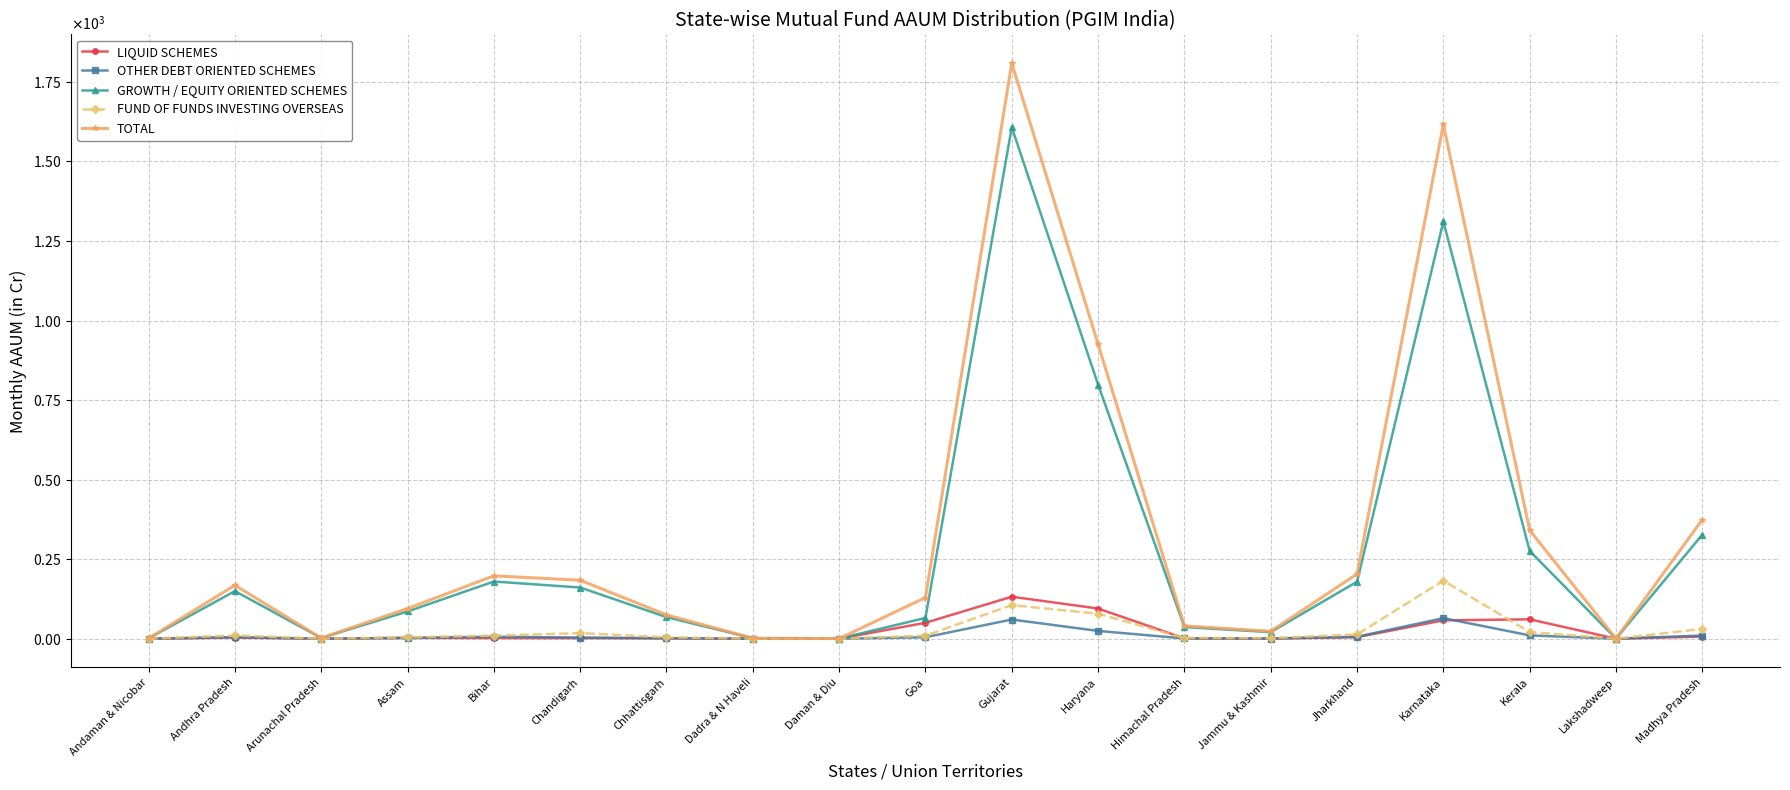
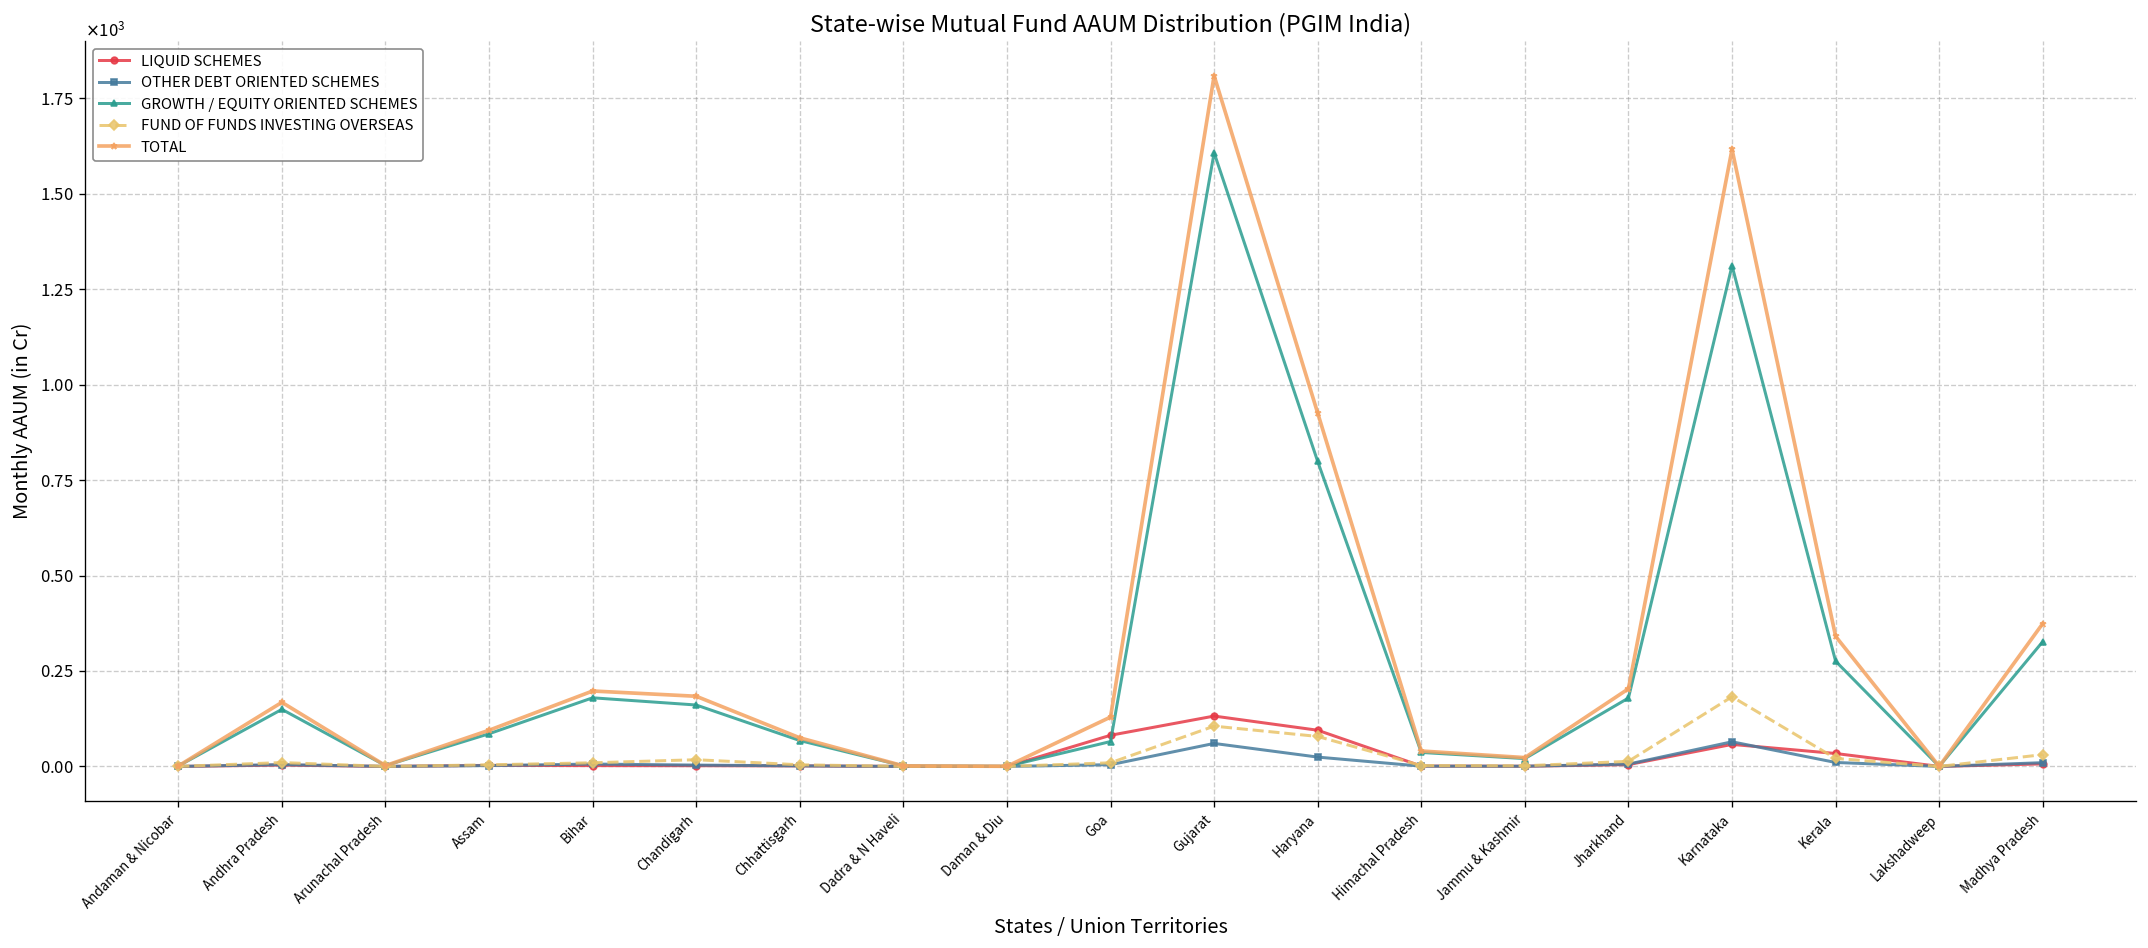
LIQUID SCHEMES, Goa: 50 -> 80
LIQUID SCHEMES, Kerala: 60 -> 30
